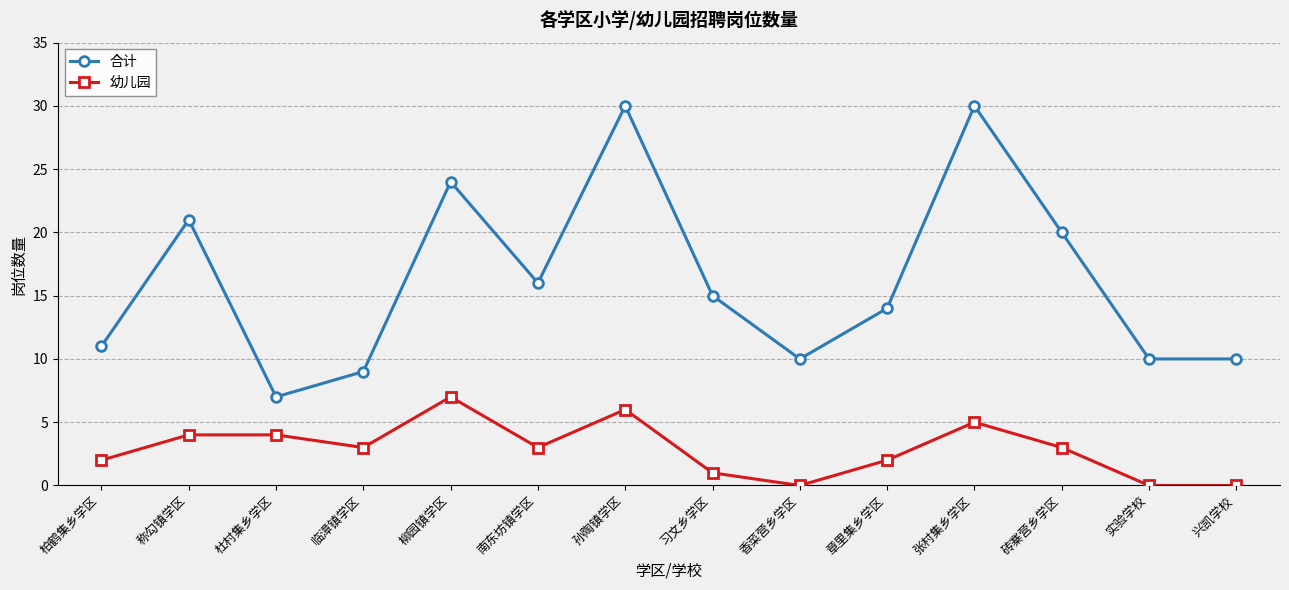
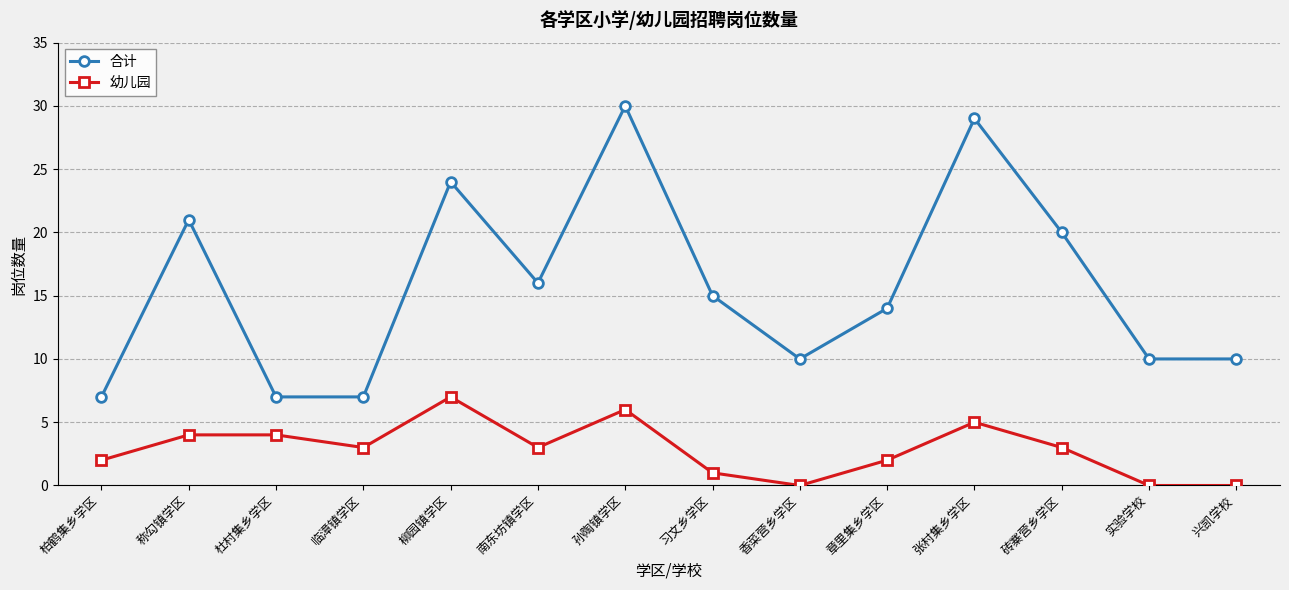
合计, 柏鹤集乡学区: 11 -> 7
合计, 临漳镇学区: 9 -> 7
合计, 张村集乡学区: 30 -> 29
